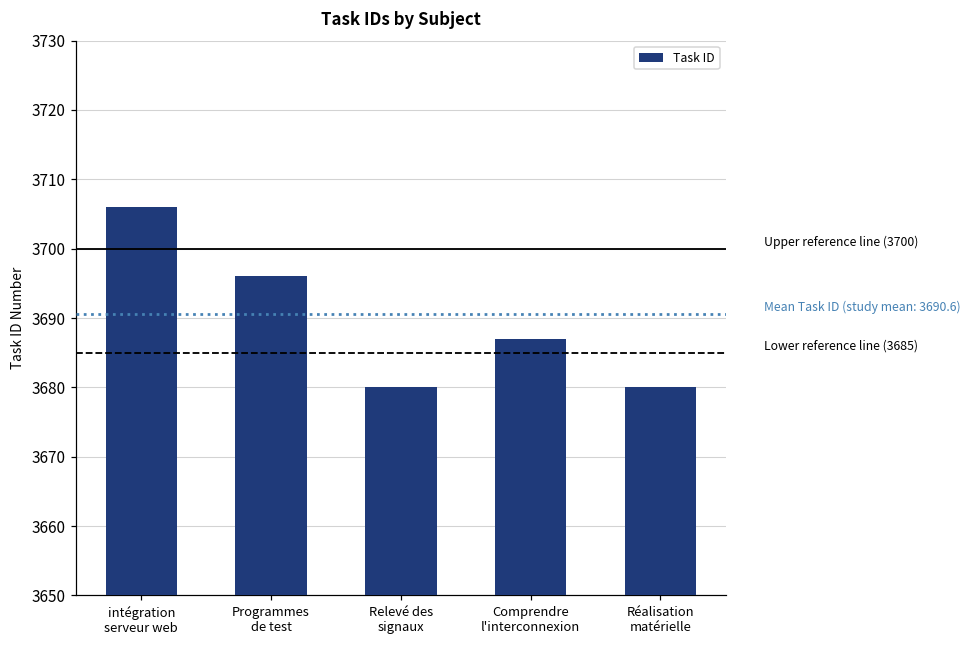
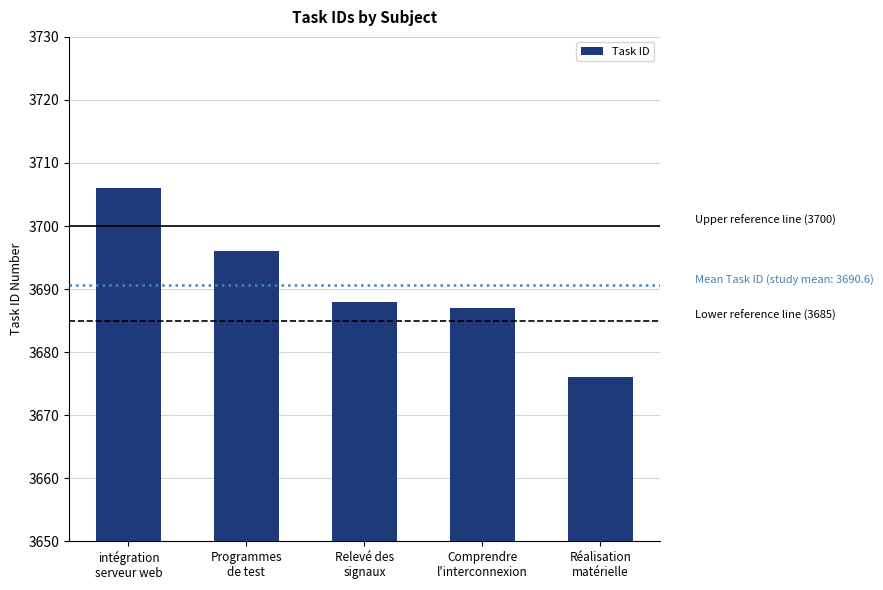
Relevé des signaux: 3680 -> 3688
Réalisation matérielle: 3680 -> 3676
